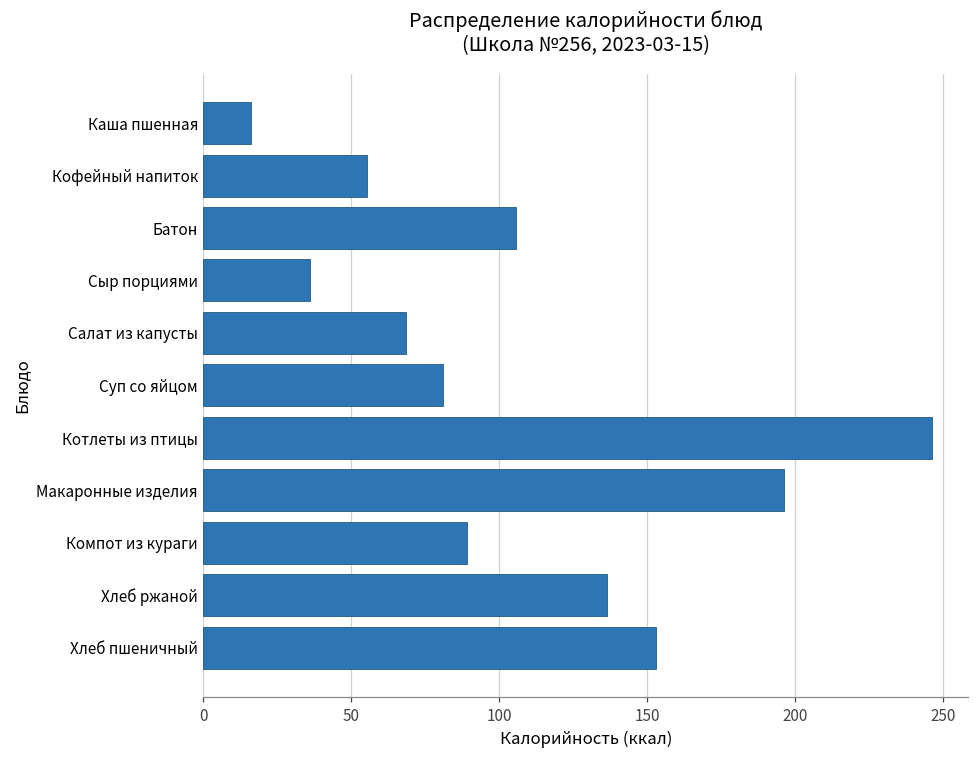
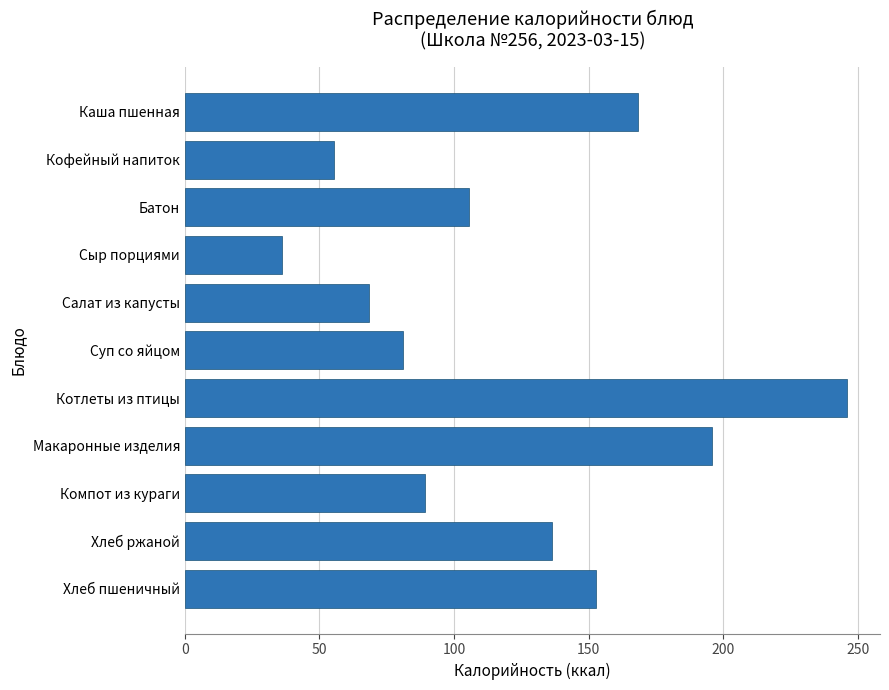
Каша пшенная: 16 -> 168
